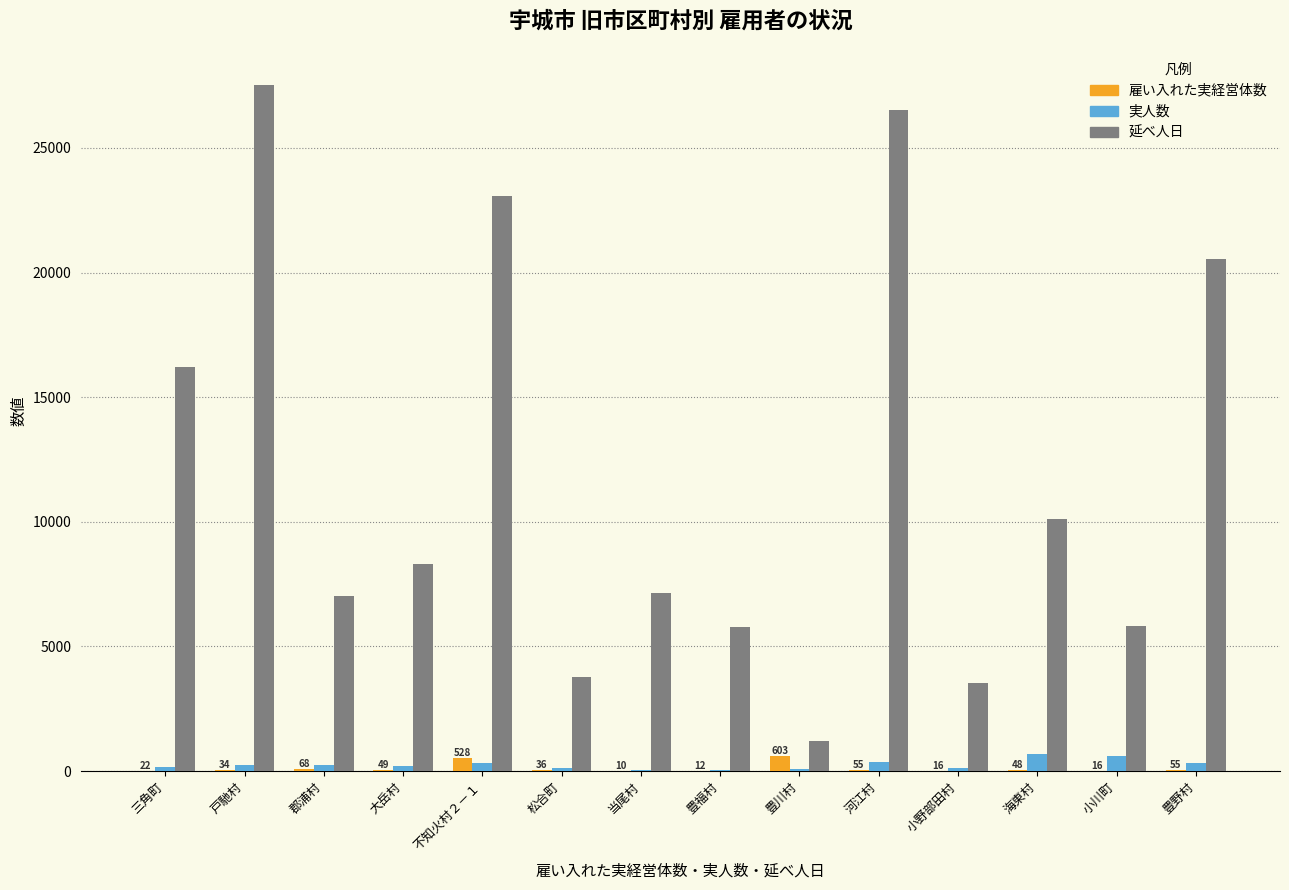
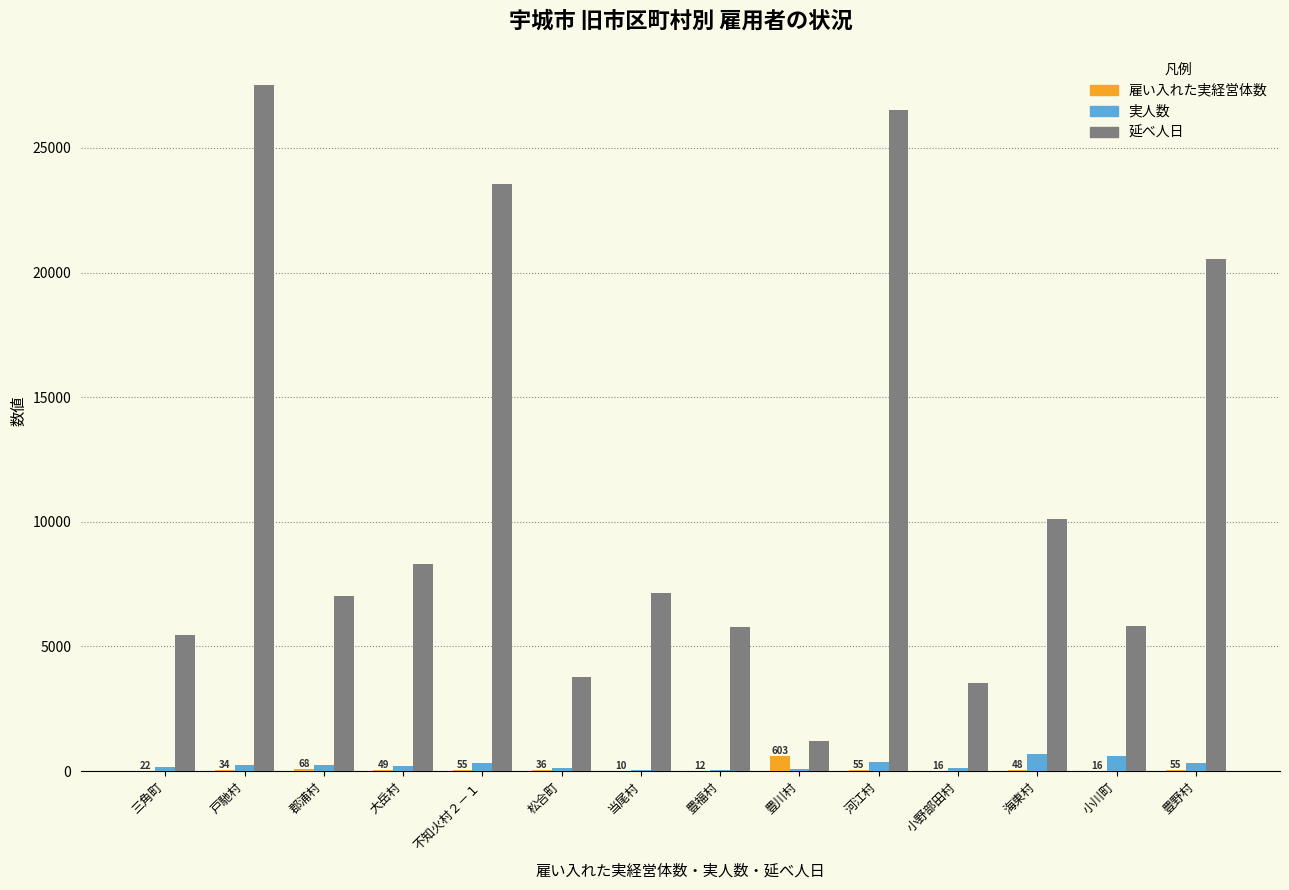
延べ人日, 三角町: 16200 -> 5500
雇い入れた実経営体数, 不知火村２－１: 528 -> 55
延べ人日, 不知火村２－１: 23100 -> 23500
